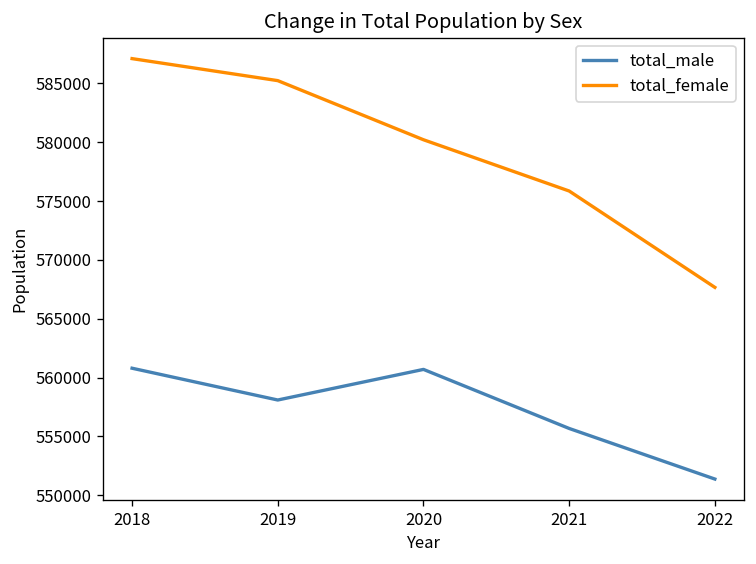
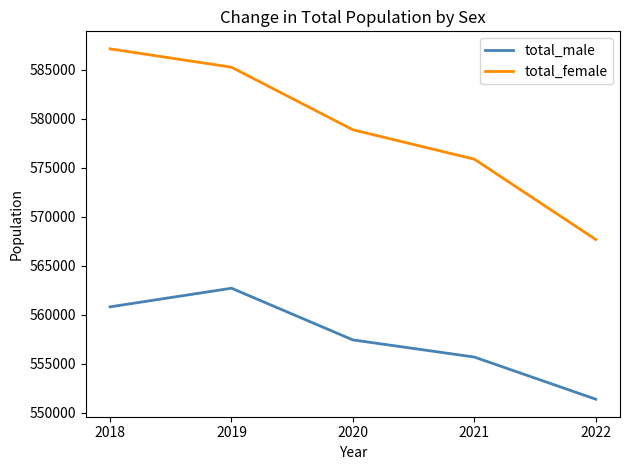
total_male, 2019: 558000 -> 563000
total_male, 2020: 561000 -> 557000
total_female, 2020: 580000 -> 579000
